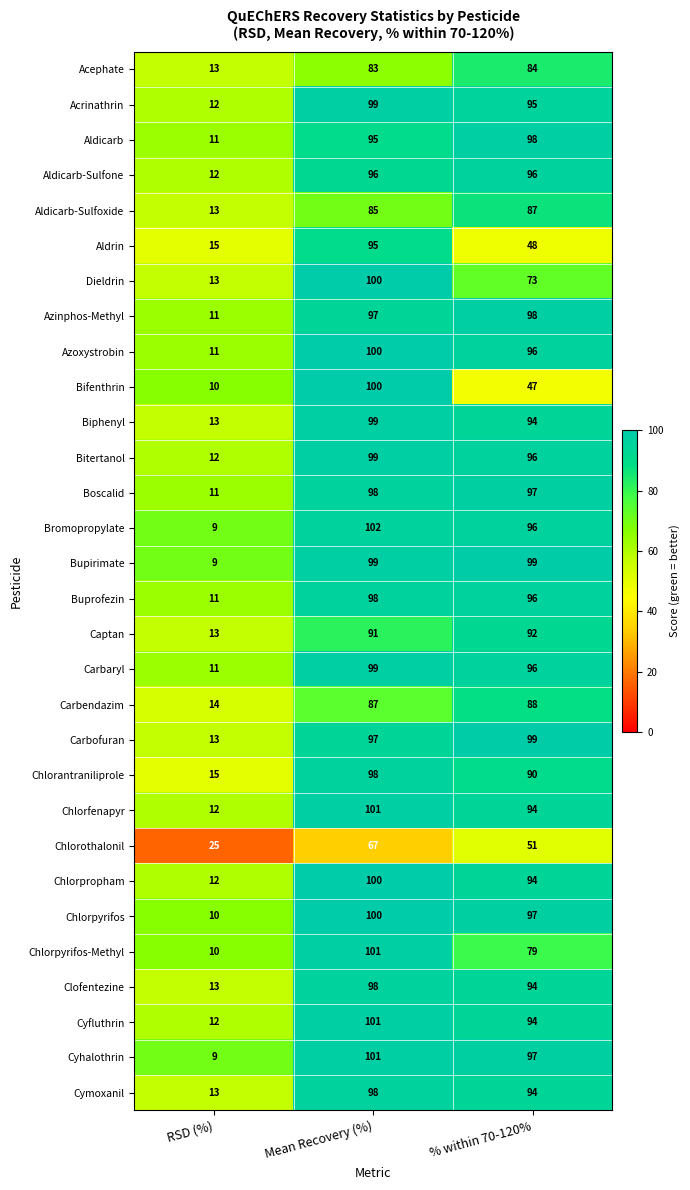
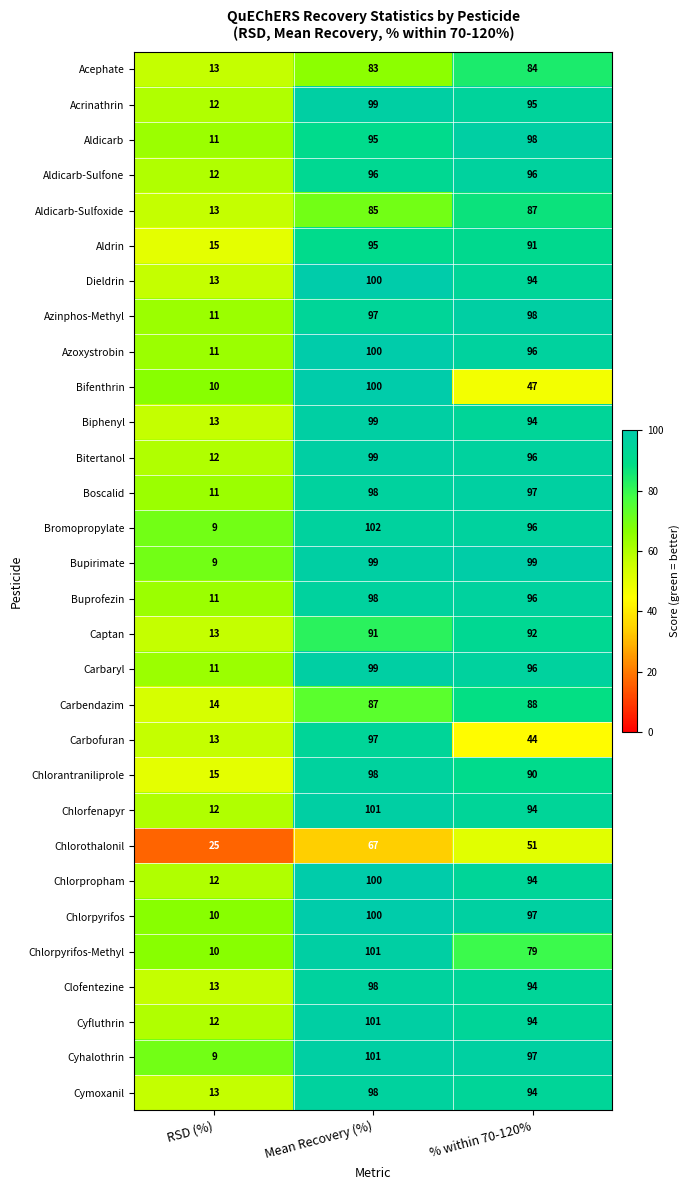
Aldrin, % within 70-120%: 48 -> 91
Dieldrin, % within 70-120%: 73 -> 94
Carbofuran, % within 70-120%: 99 -> 44
